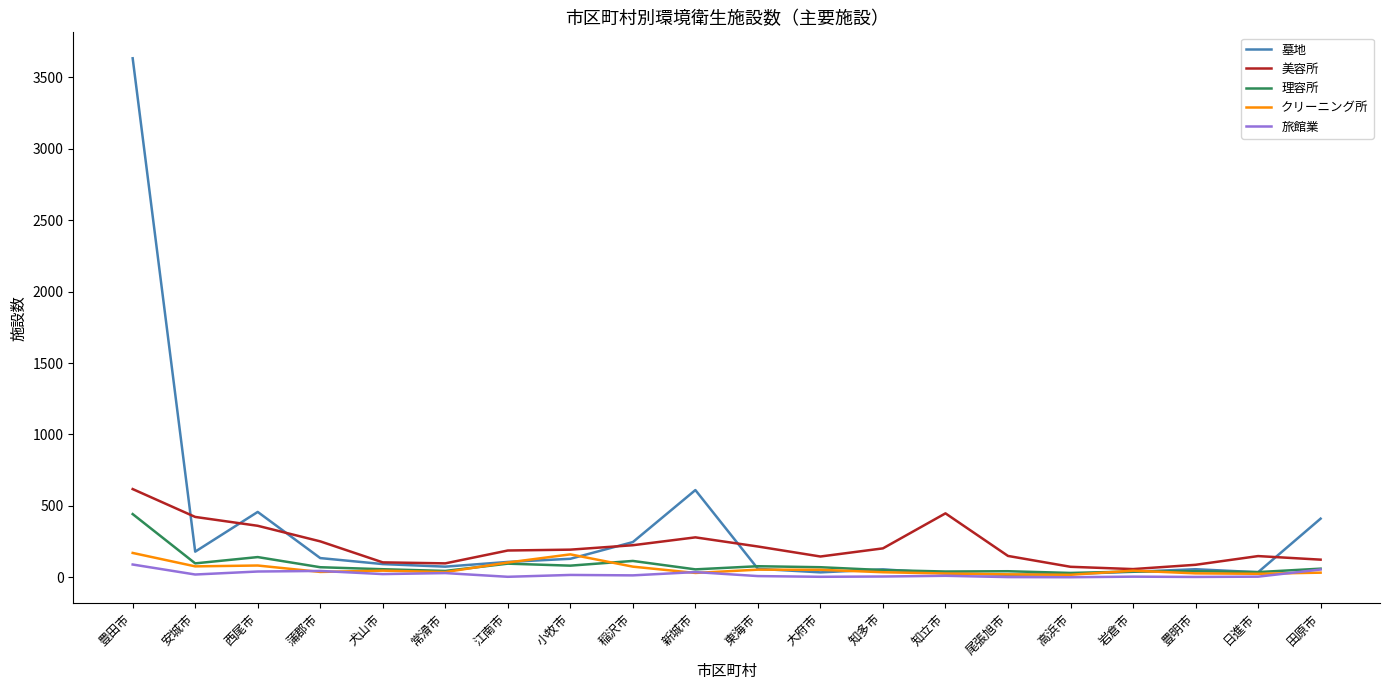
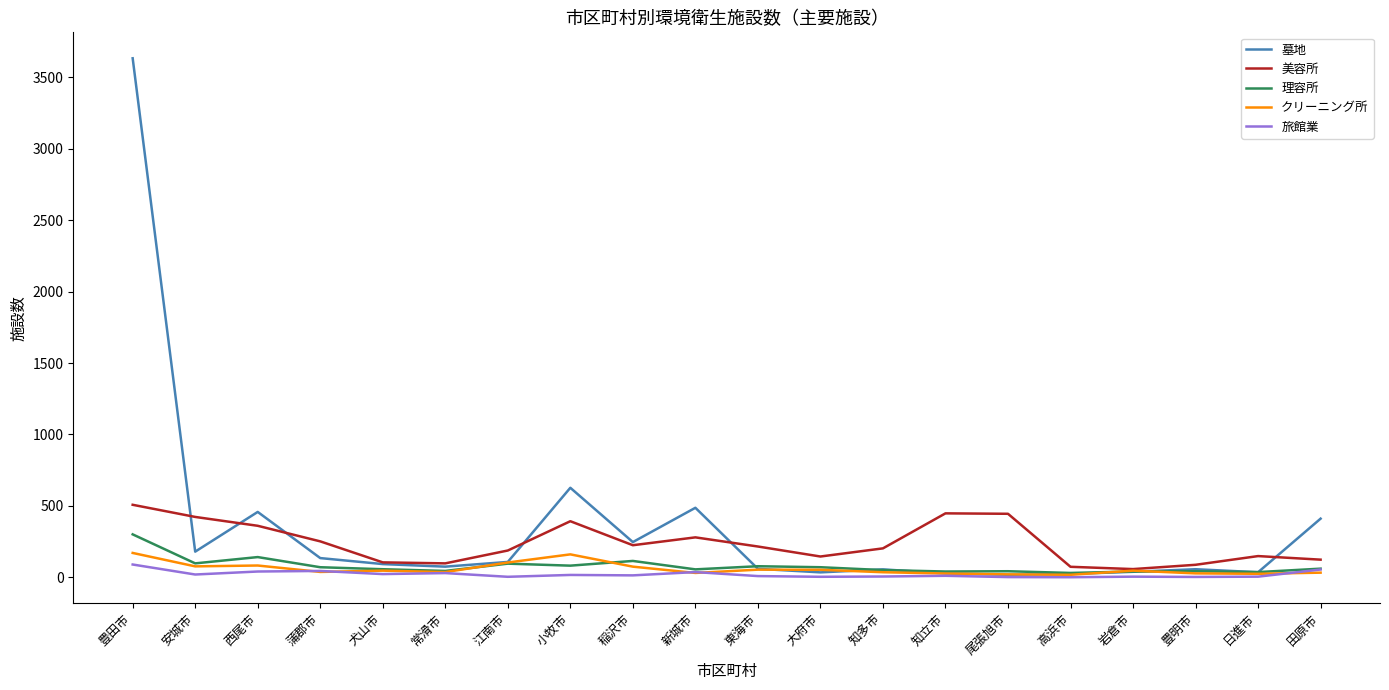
美容所, 豊田市: 620 -> 510
理容所, 豊田市: 440 -> 300
墓地, 小牧市: 130 -> 630
美容所, 小牧市: 190 -> 390
墓地, 新城市: 610 -> 490
美容所, 尾張旭市: 150 -> 450
